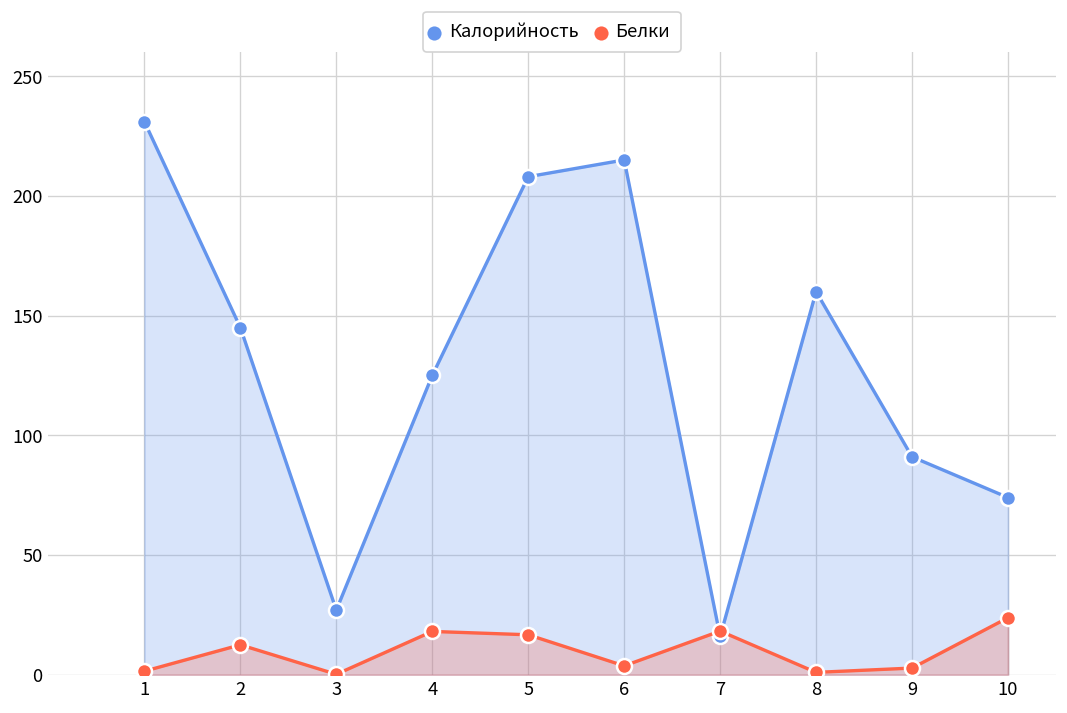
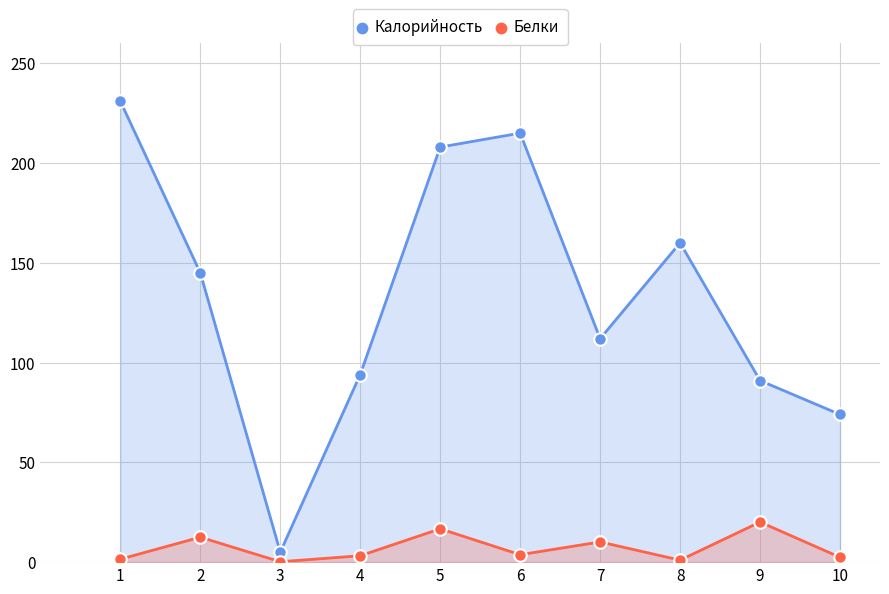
Калорийность, 3: 27 -> 5
Калорийность, 4: 125 -> 94
Белки, 4: 18 -> 3
Калорийность, 7: 16 -> 112
Белки, 7: 18 -> 10
Белки, 9: 3 -> 20
Белки, 10: 24 -> 2
